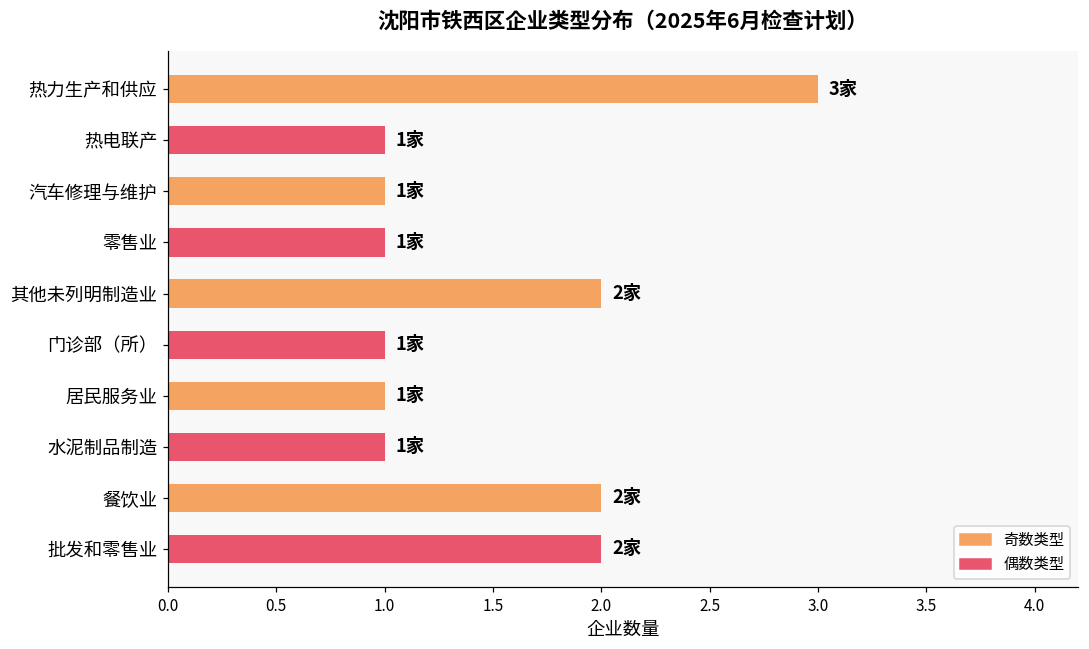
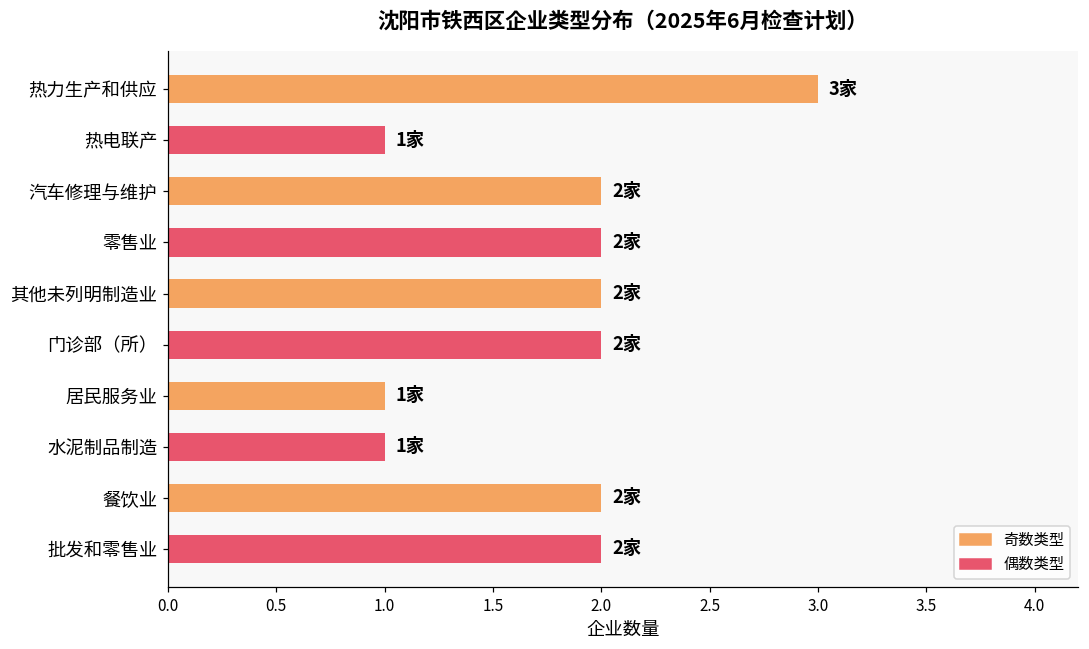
汽车修理与维护: 1家 -> 2家
零售业: 1家 -> 2家
门诊部（所）: 1家 -> 2家
